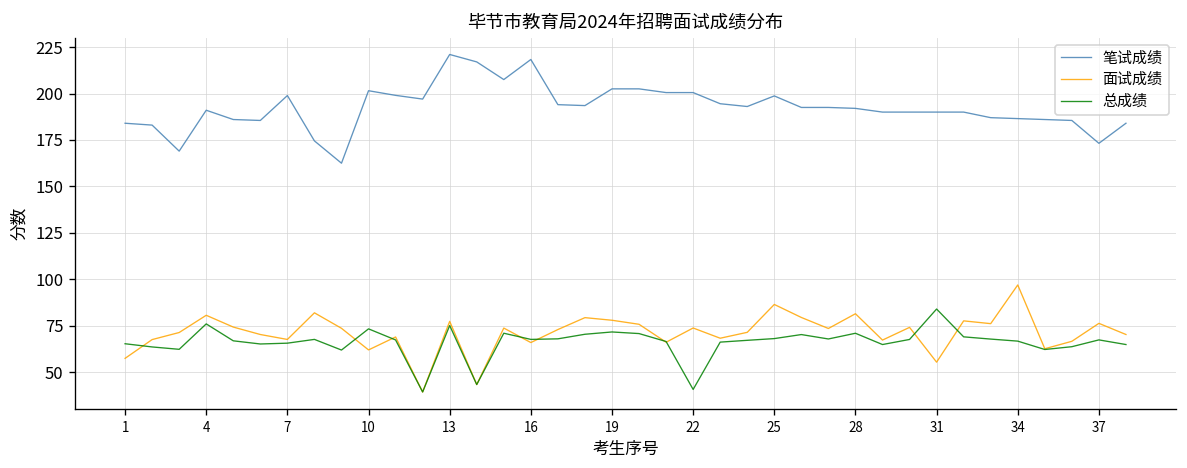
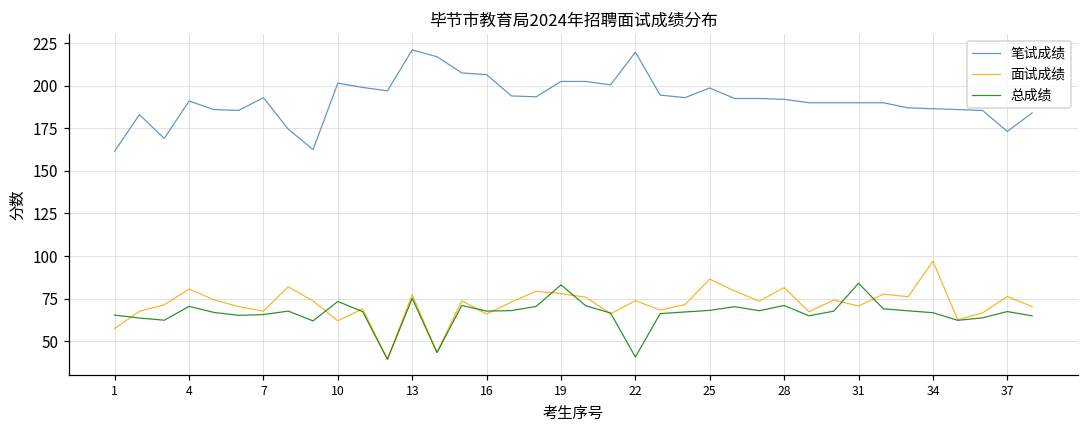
笔试成绩, 1: 184 -> 162
总成绩, 4: 76 -> 70
笔试成绩, 7: 199 -> 193
笔试成绩, 16: 218 -> 207
总成绩, 19: 72 -> 83
笔试成绩, 22: 201 -> 220
面试成绩, 31: 55 -> 71
